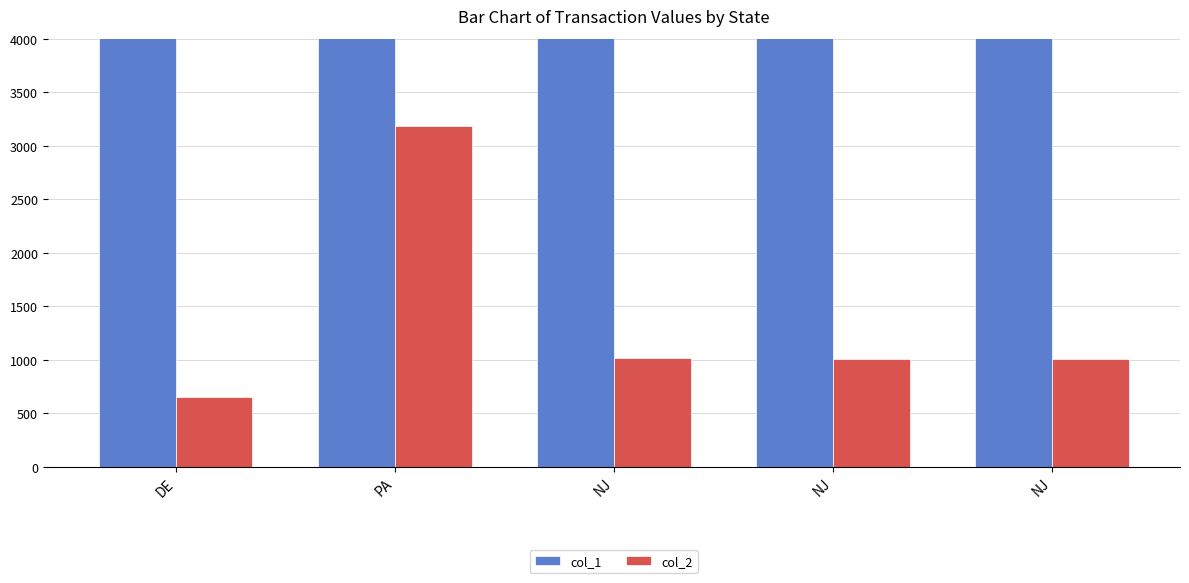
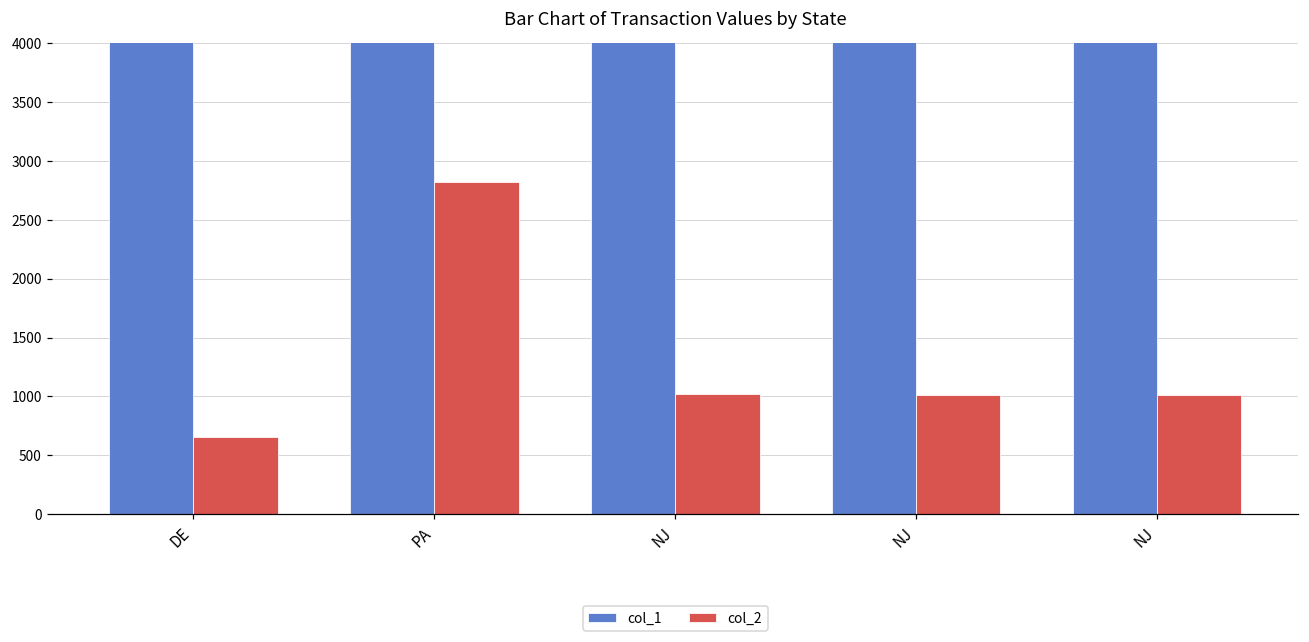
col_2, PA: 3190 -> 2830
